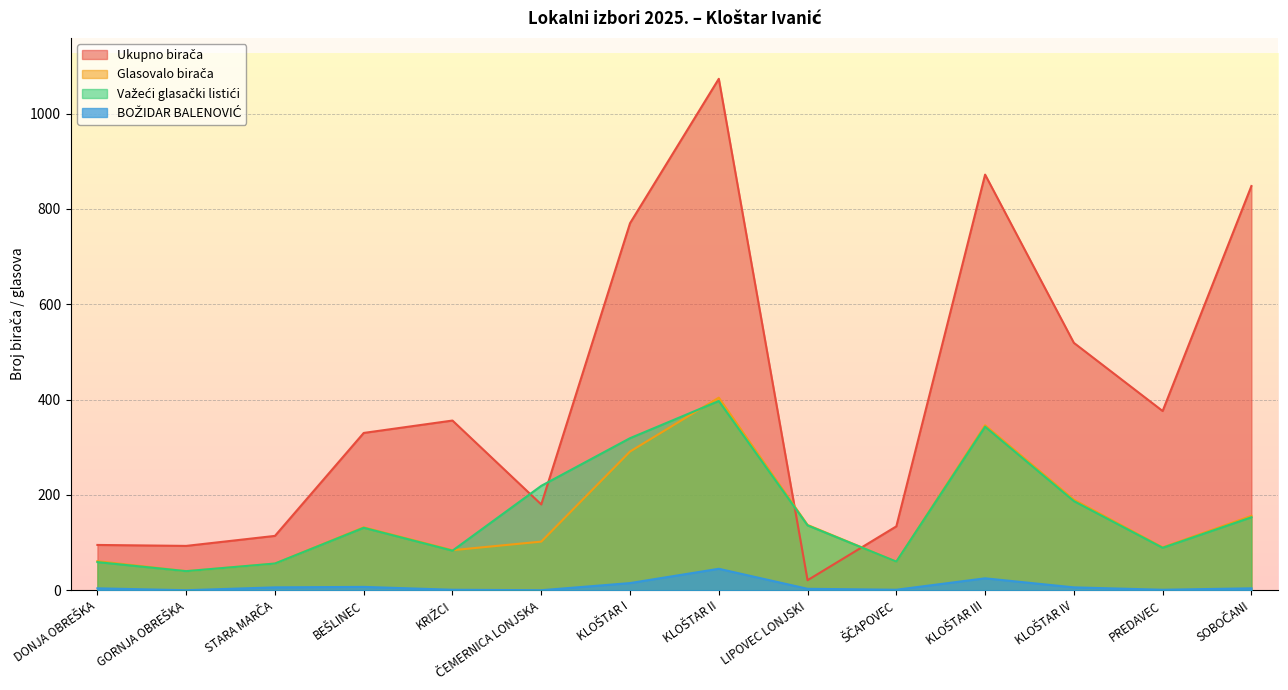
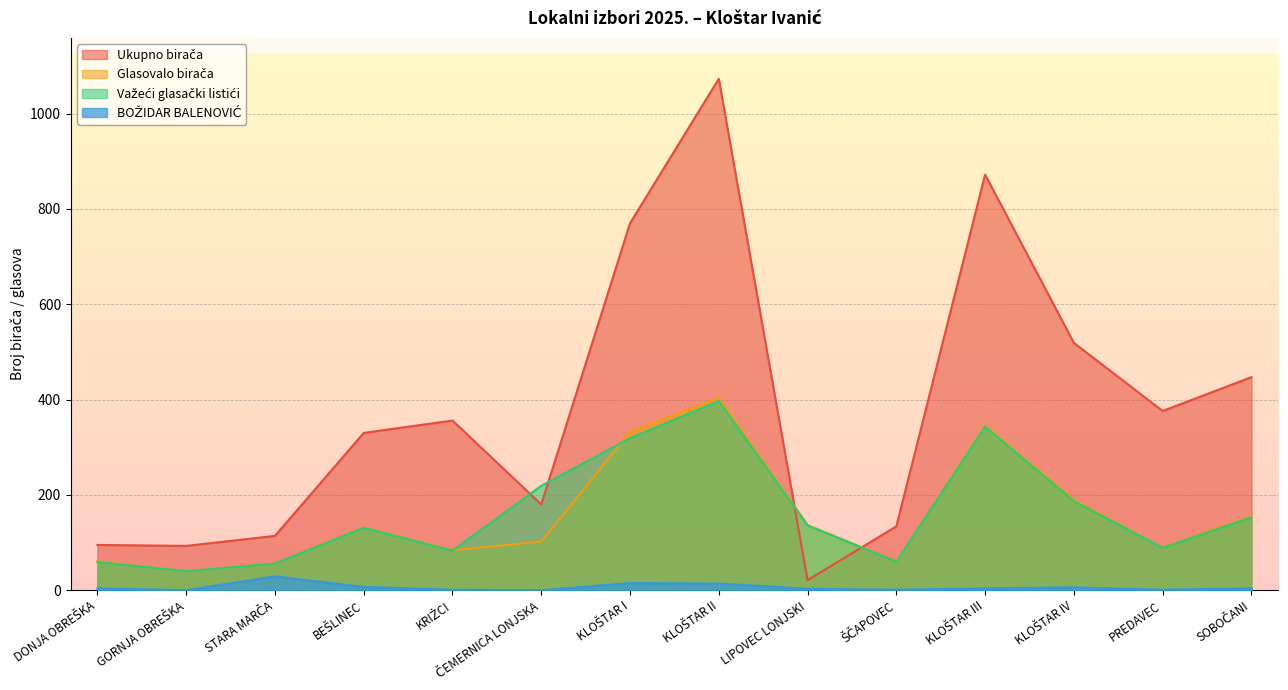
BOŽIDAR BALENOVIĆ, STARA MARČA: 10 -> 30
Glasovalo birača, KLOŠTAR I: 290 -> 330
BOŽIDAR BALENOVIĆ, KLOŠTAR II: 50 -> 10
BOŽIDAR BALENOVIĆ, KLOŠTAR III: 30 -> 0
Ukupno birača, SOBOČANI: 850 -> 450
